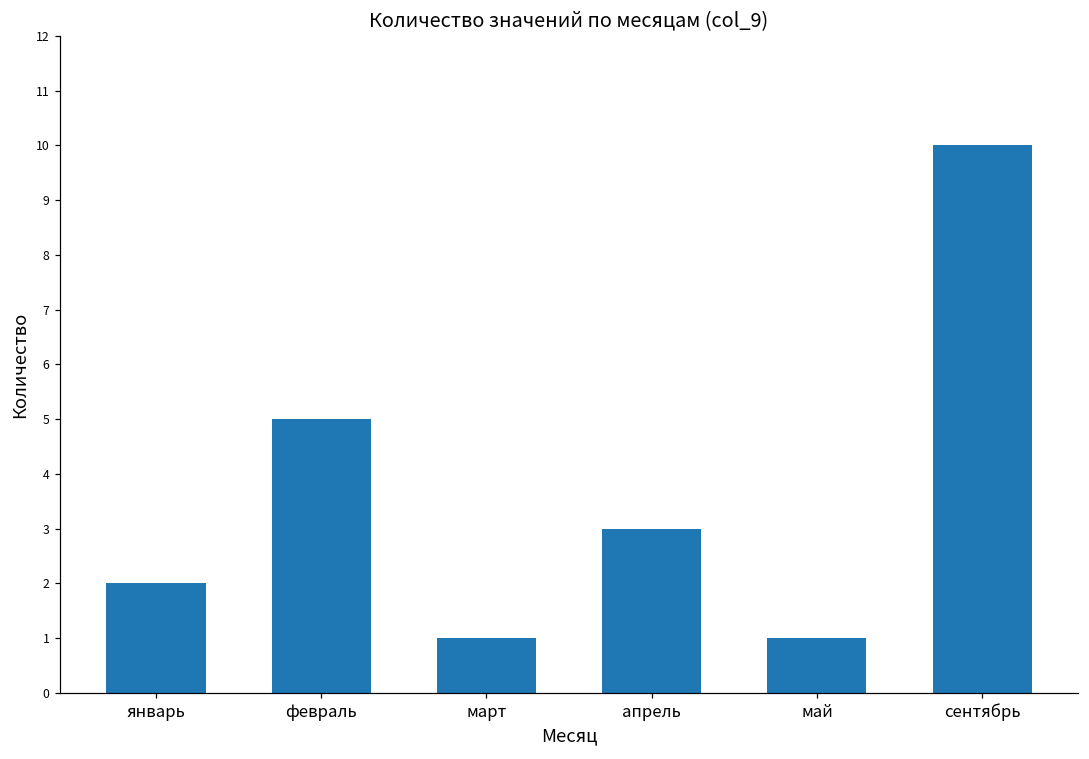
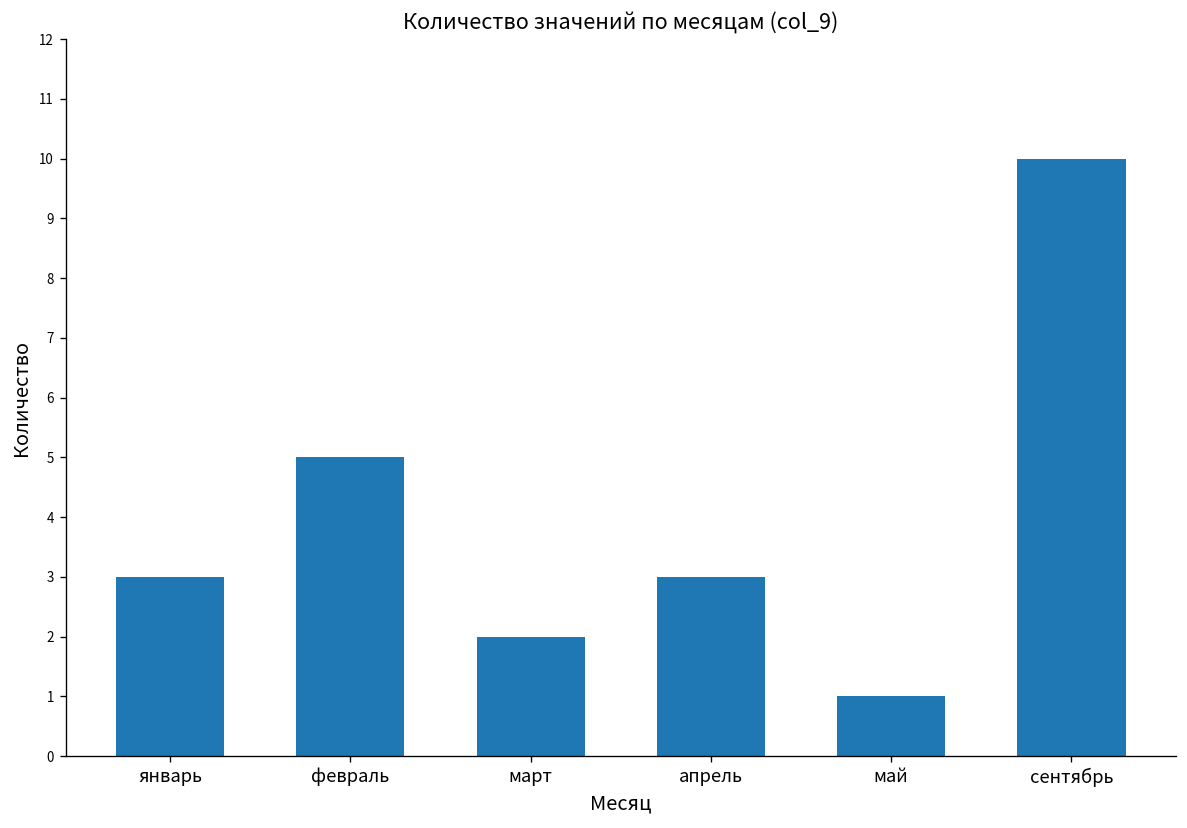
январь: 2 -> 3
март: 1 -> 2
